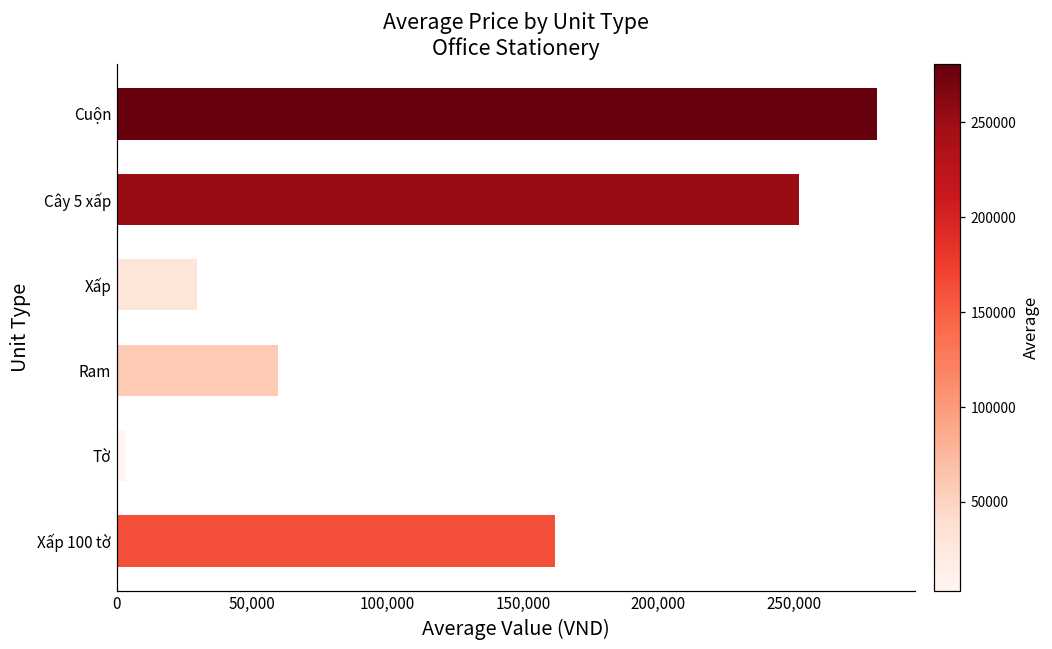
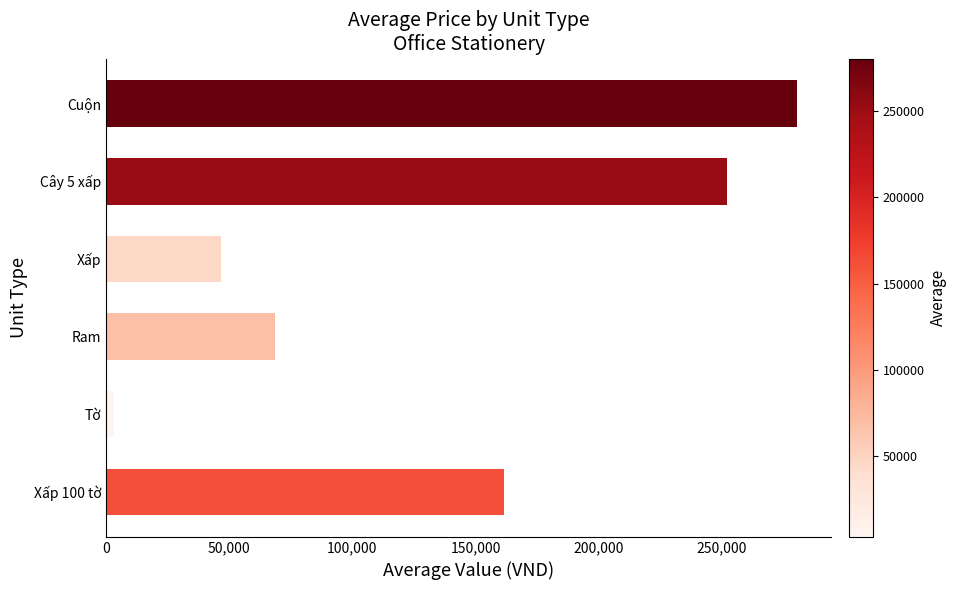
Xấp: 30,000 -> 47,000
Ram: 60,000 -> 69,000
